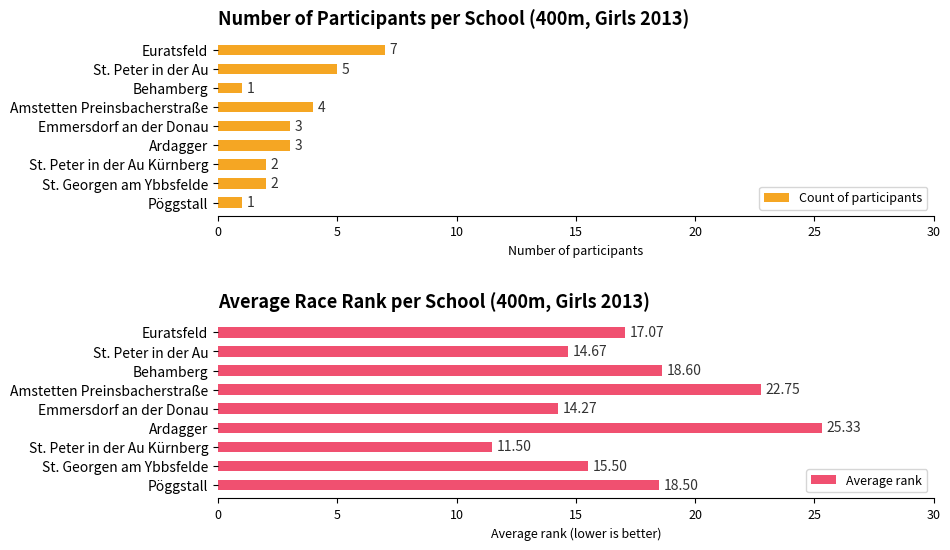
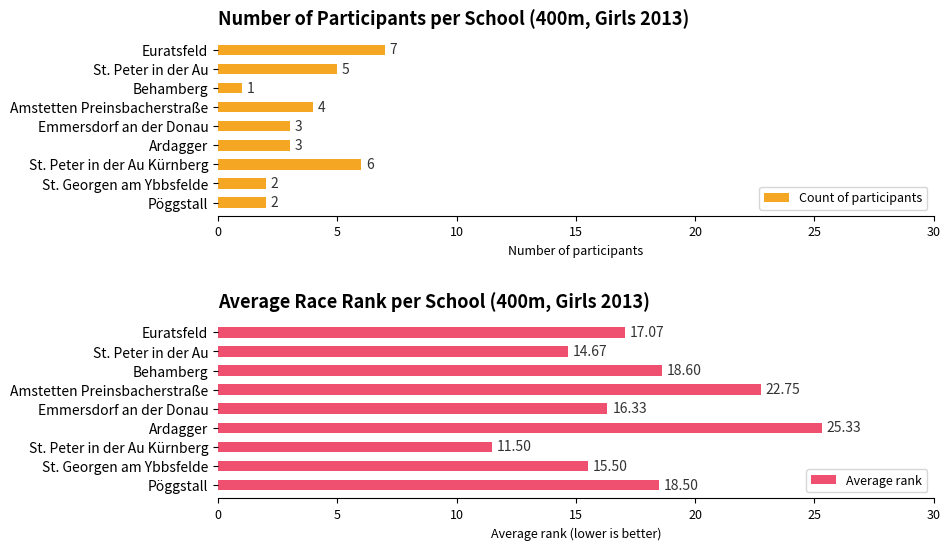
Number of Participants per School (400m, Girls 2013), St. Peter in der Au Kürnberg: 2 -> 6
Number of Participants per School (400m, Girls 2013), Pöggstall: 1 -> 2
Average Race Rank per School (400m, Girls 2013), Emmersdorf an der Donau: 14.27 -> 16.33
